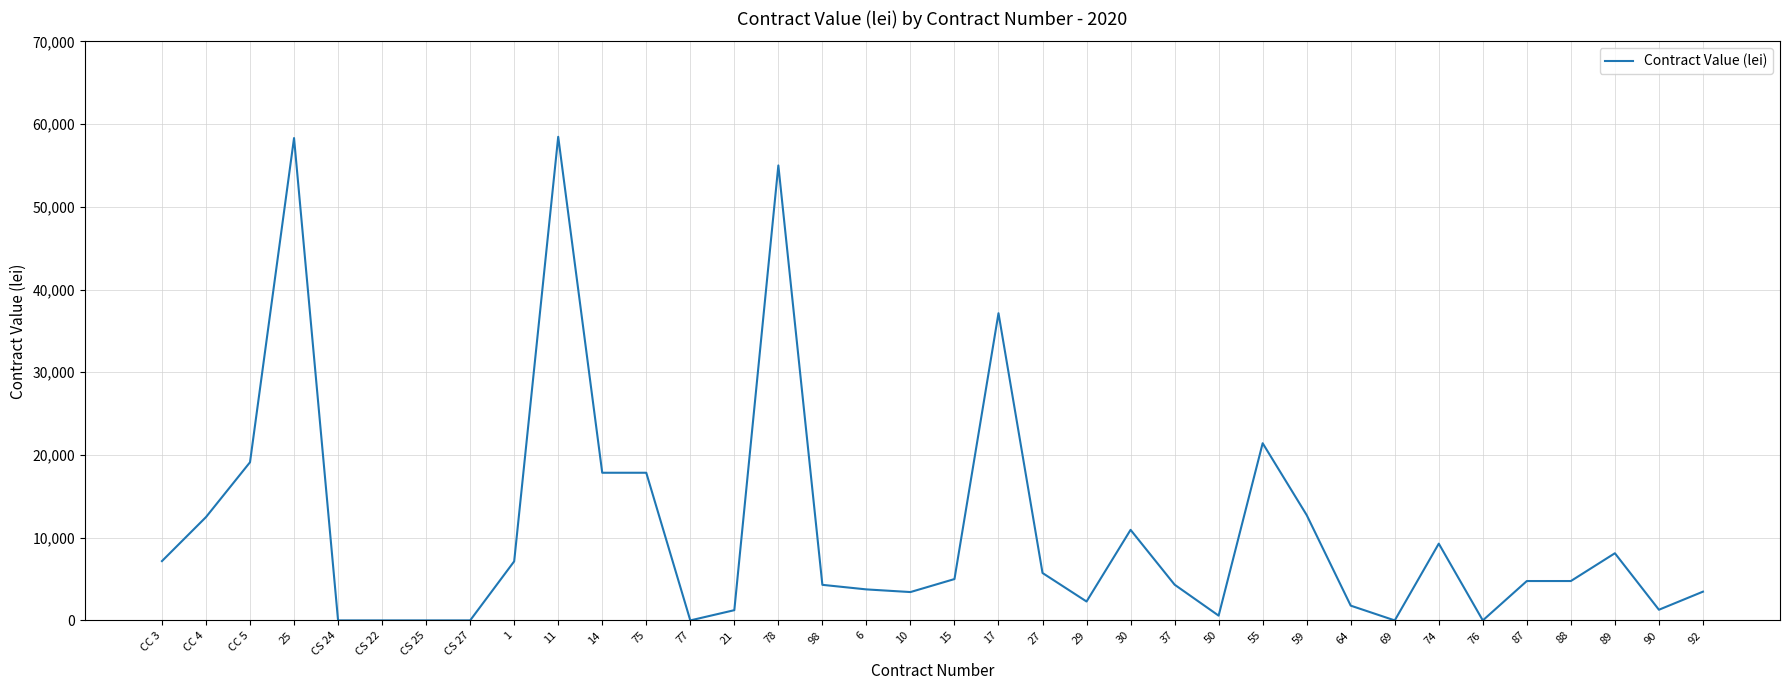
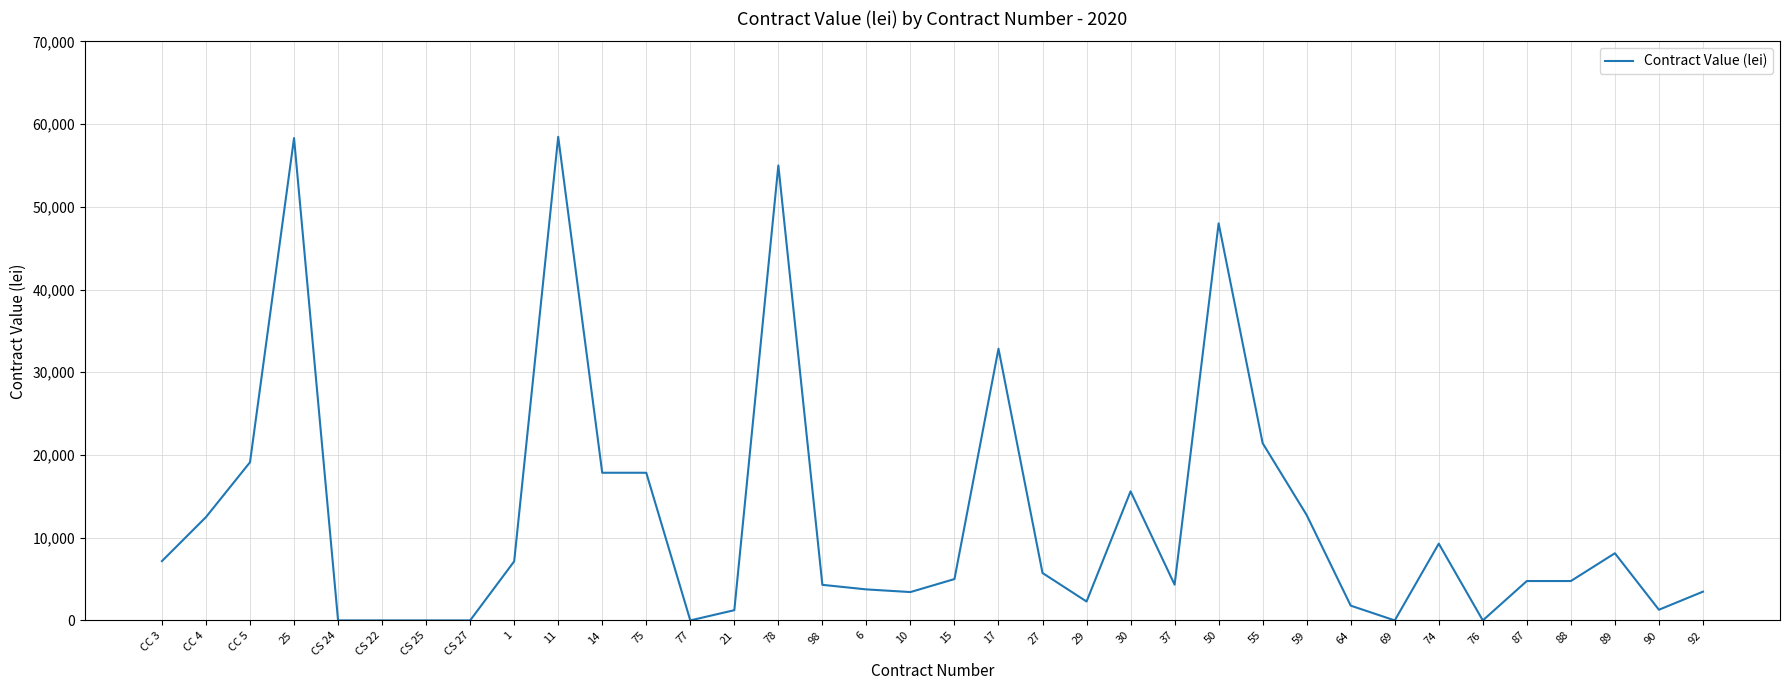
17: 37,000 -> 33,000
30: 11,000 -> 16,000
50: 1,000 -> 48,000
